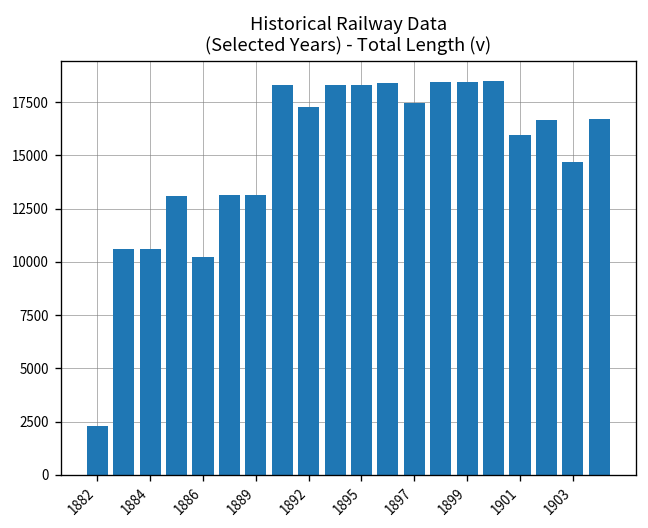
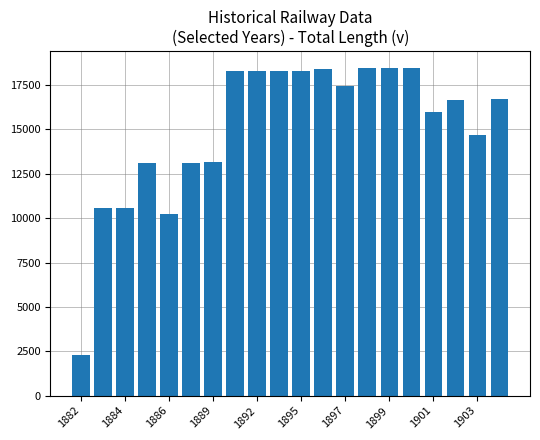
1892: 17300 -> 18300
